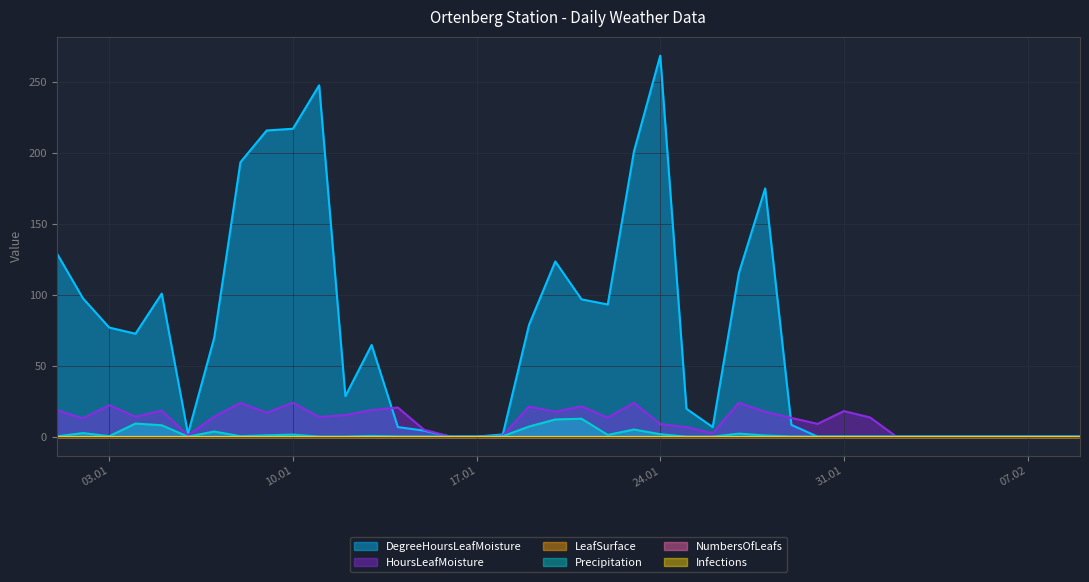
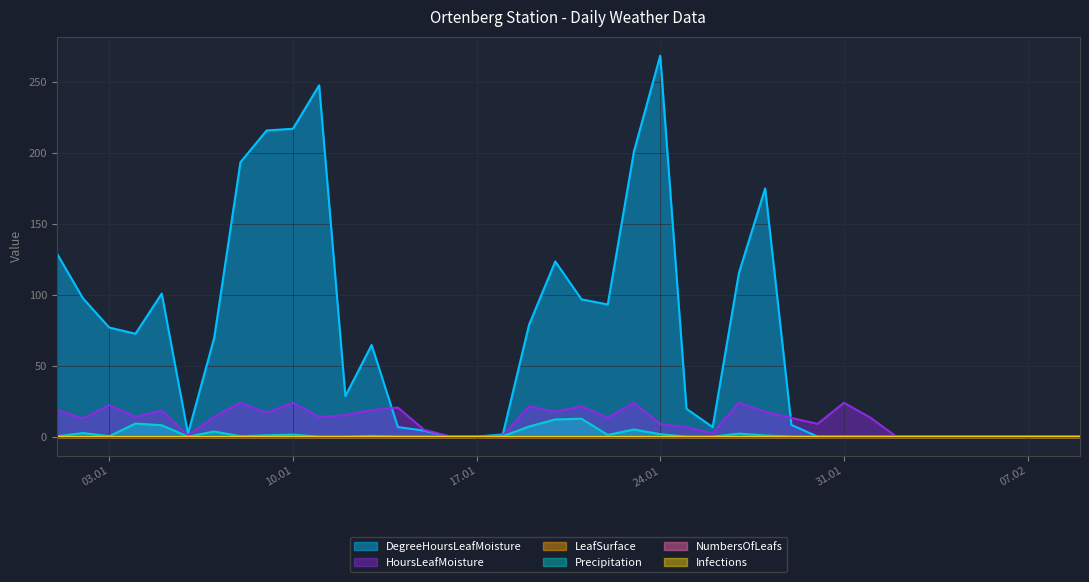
HoursLeafMoisture, 31.01: 18 -> 24
